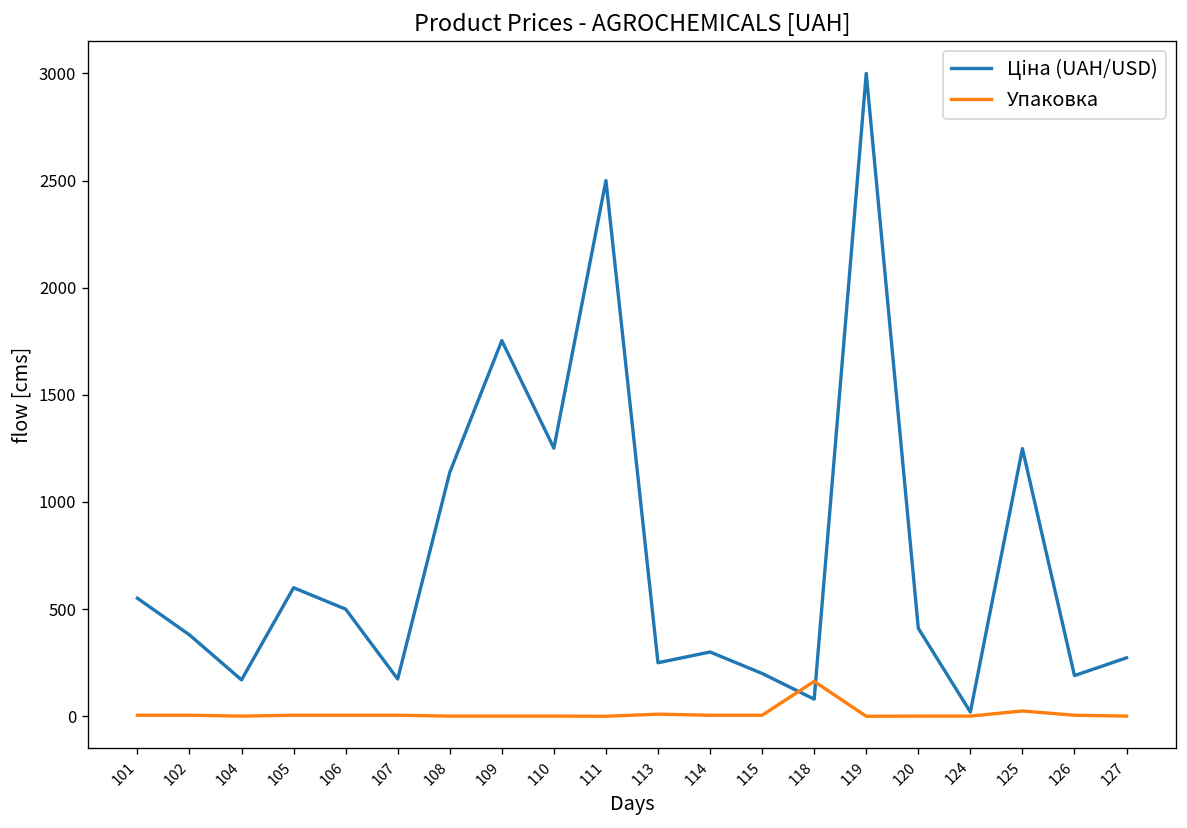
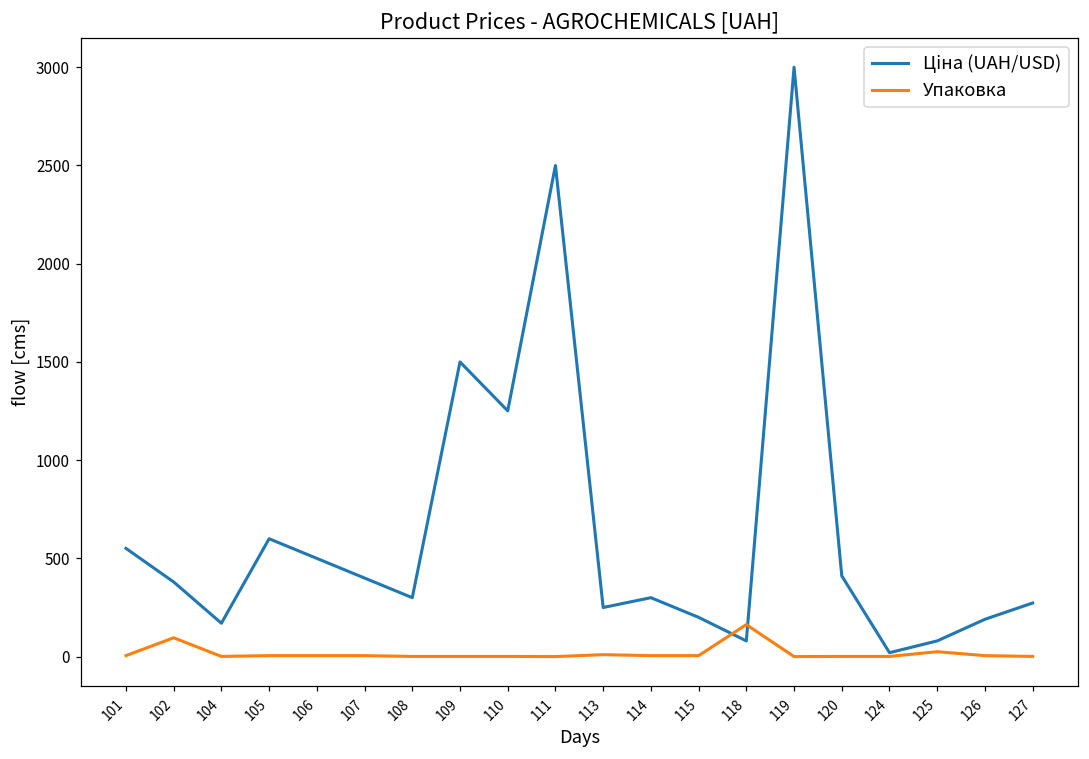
Упаковка, 102: 10 -> 100
Ціна (UAH/USD), 107: 170 -> 400
Ціна (UAH/USD), 108: 1140 -> 300
Ціна (UAH/USD), 109: 1750 -> 1500
Ціна (UAH/USD), 125: 1250 -> 80
